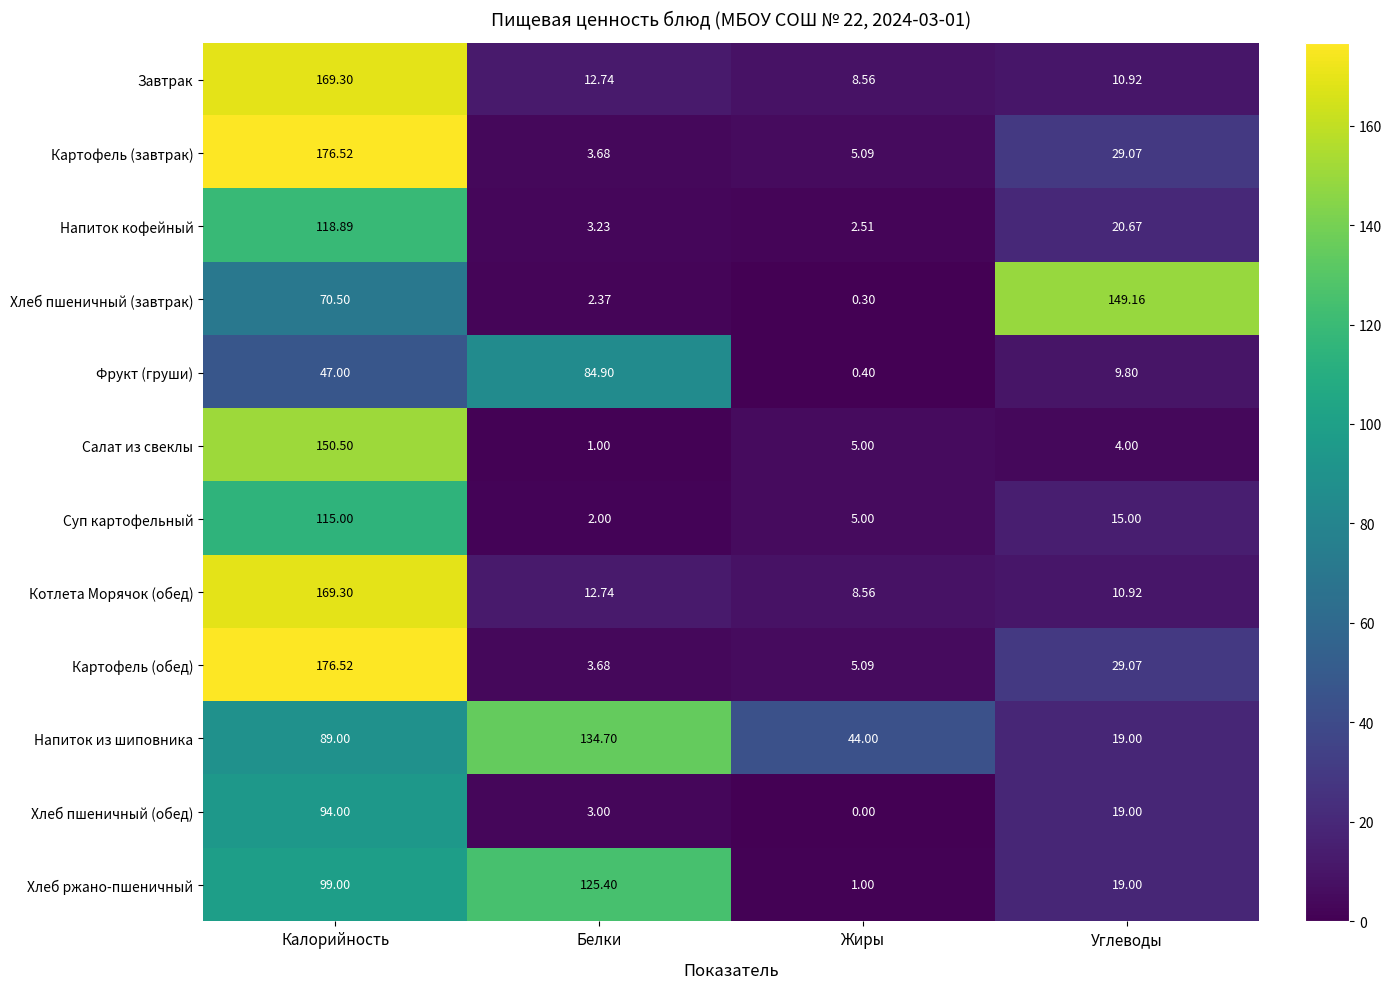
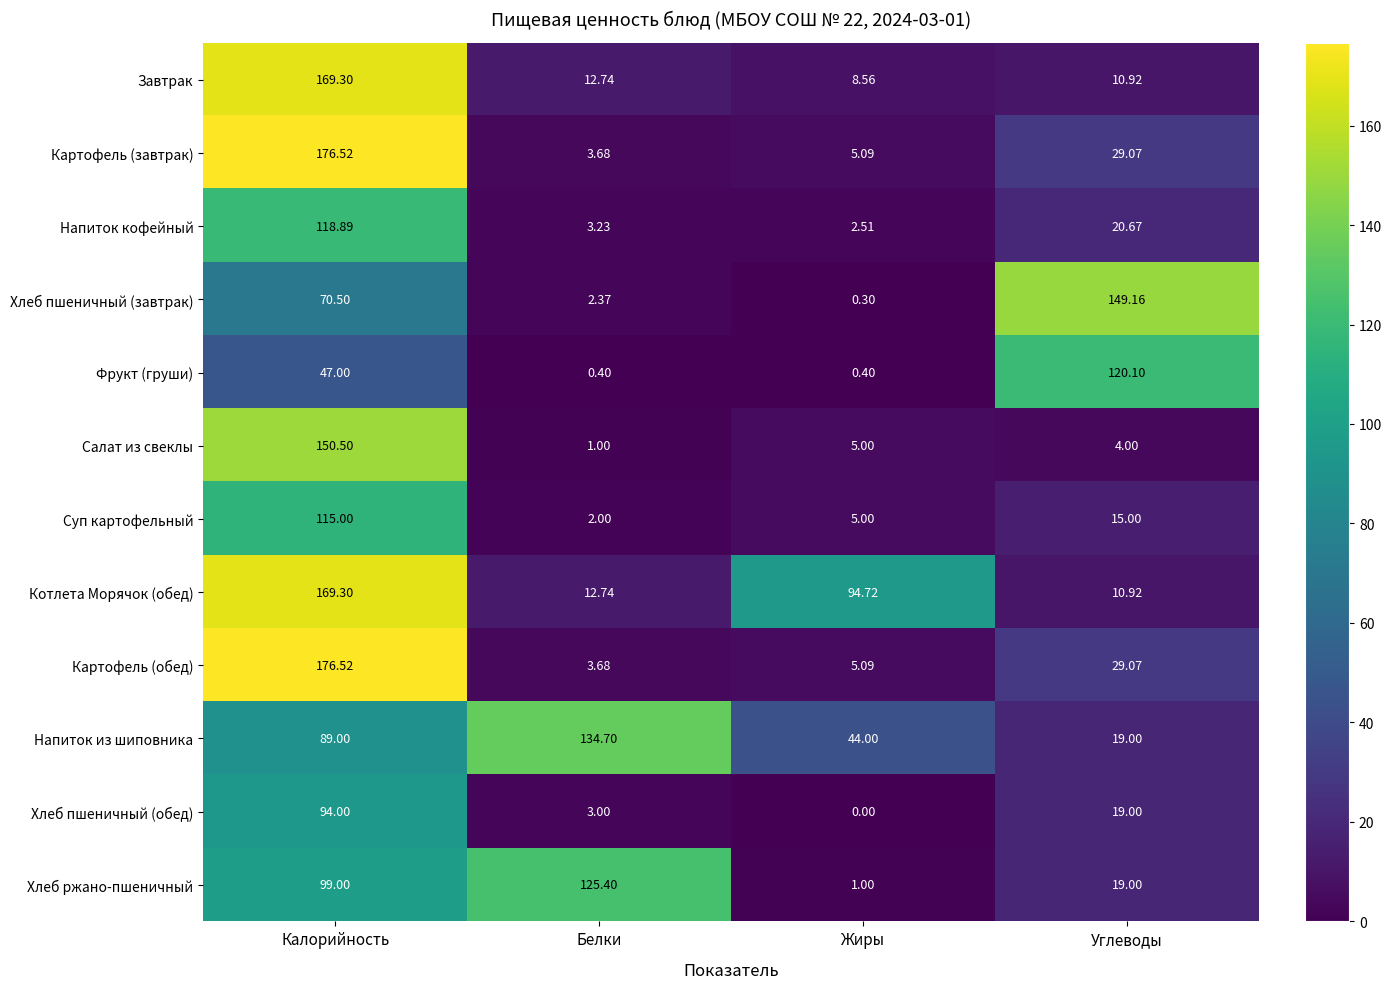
Фрукт (груши), Белки: 84.90 -> 0.40
Фрукт (груши), Углеводы: 9.80 -> 120.10
Котлета Морячок (обед), Жиры: 8.56 -> 94.72
